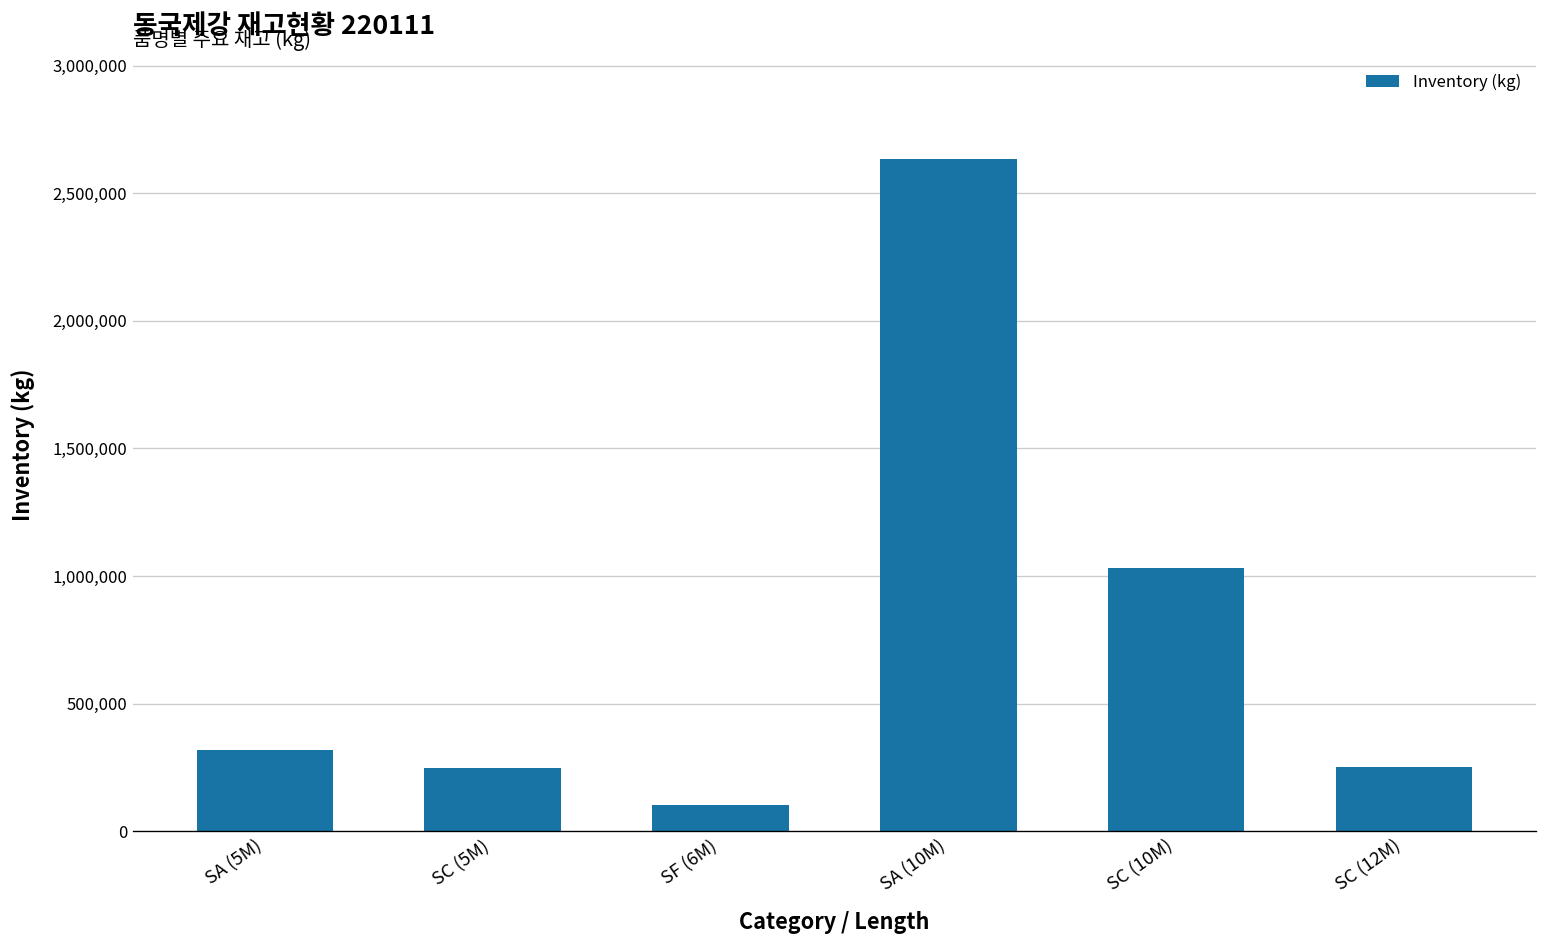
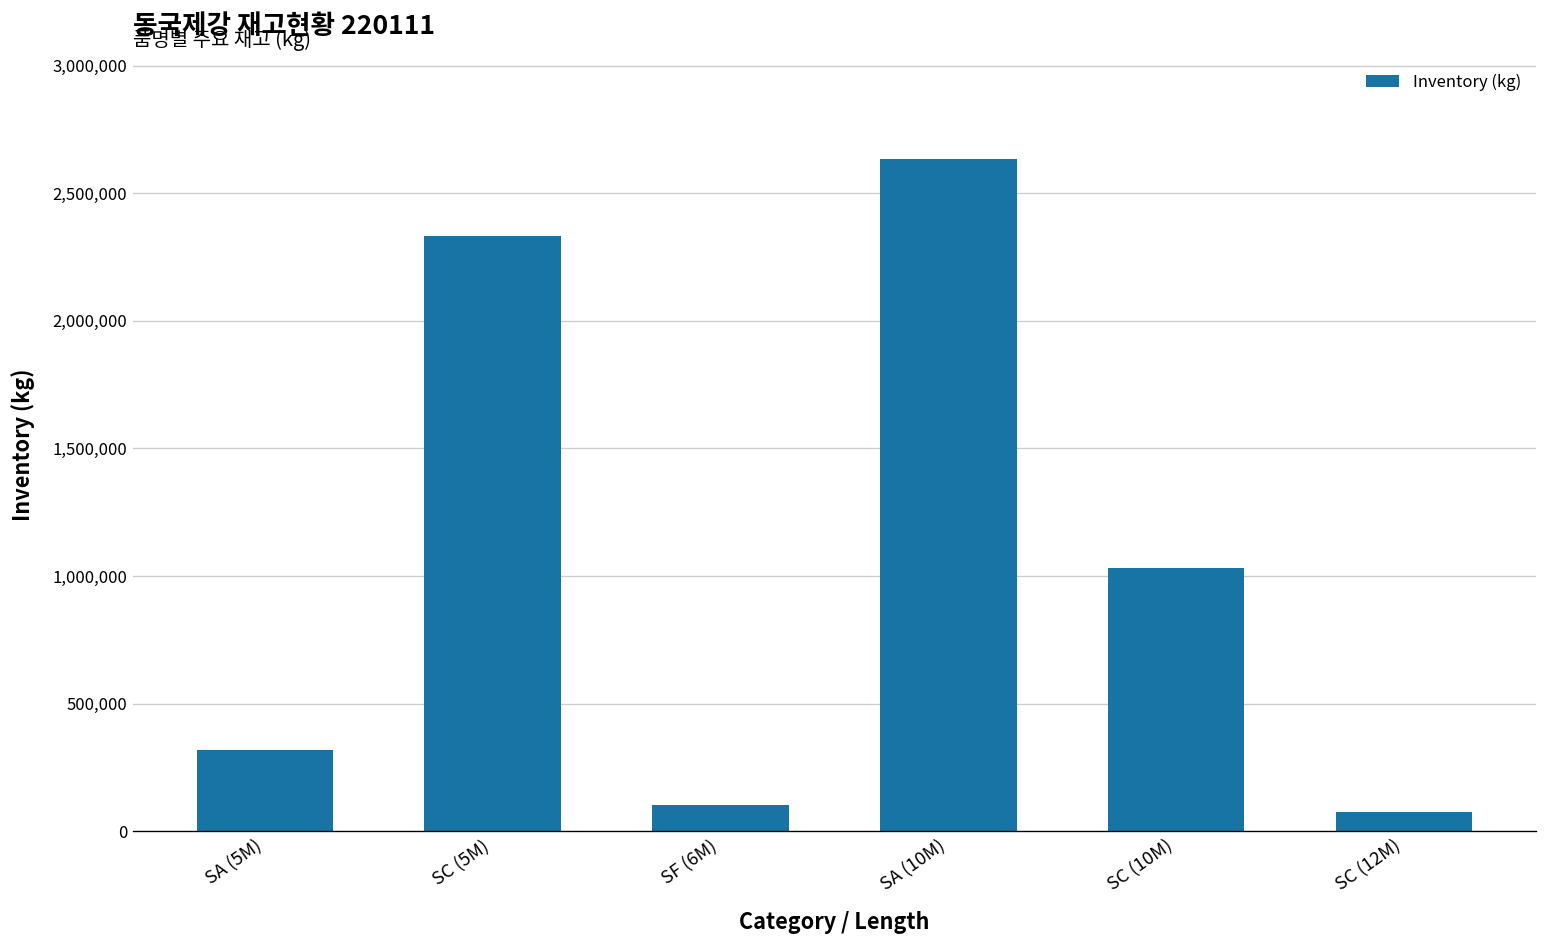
SC (5M): 250,000 -> 2,330,000
SC (12M): 250,000 -> 80,000
